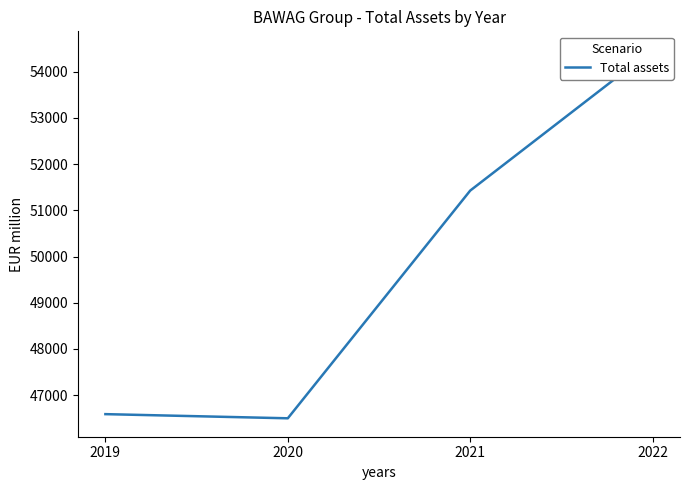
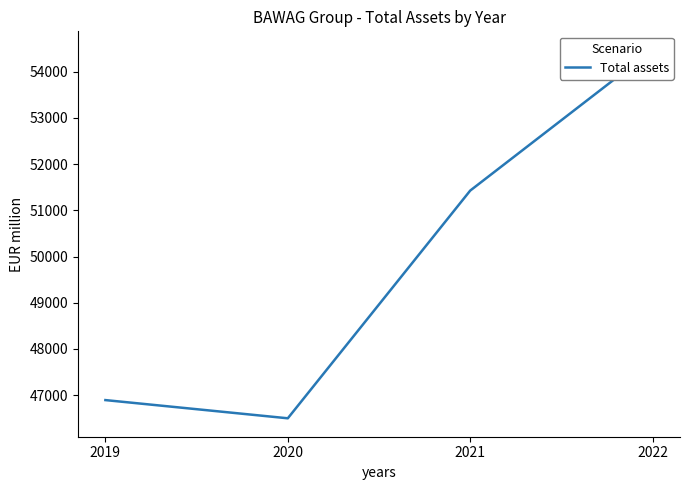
2019: 46600 -> 46900
